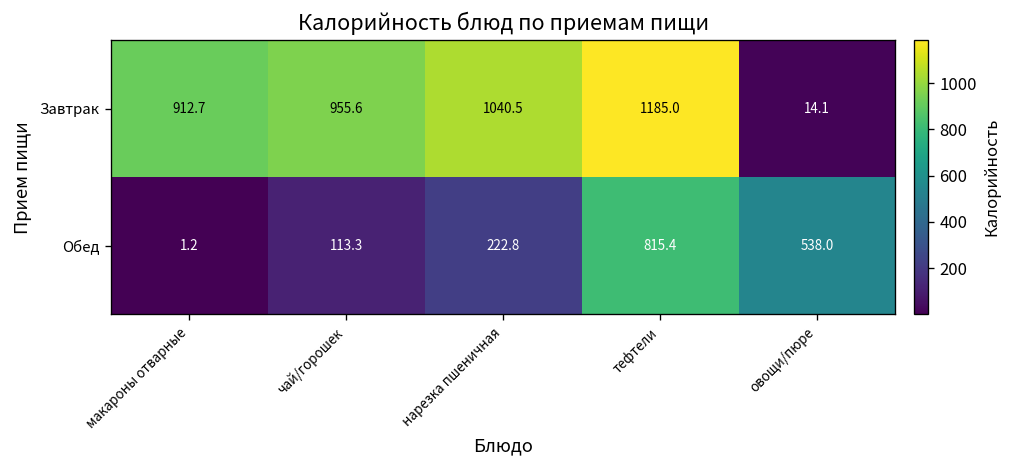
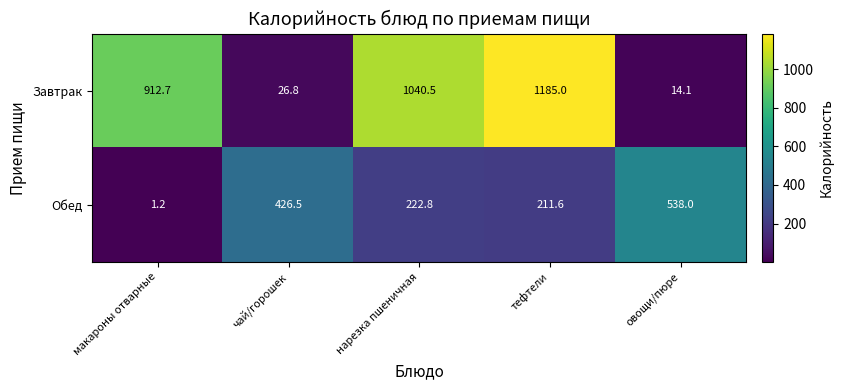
Завтрак, чай/горошек: 955.6 -> 26.8
Обед, чай/горошек: 113.3 -> 426.5
Обед, тефтели: 815.4 -> 211.6
